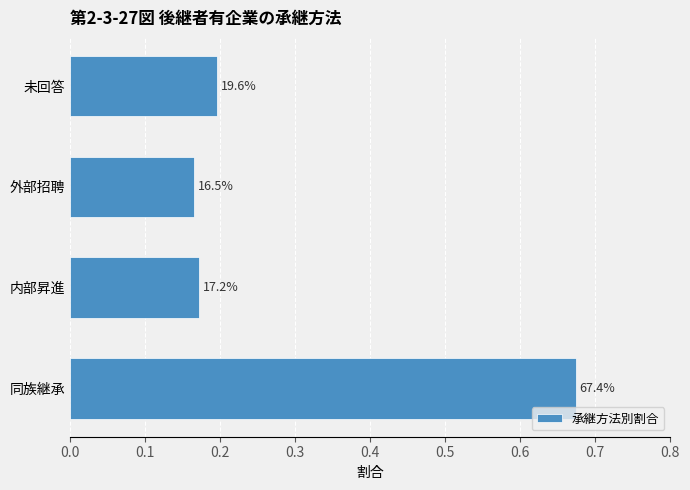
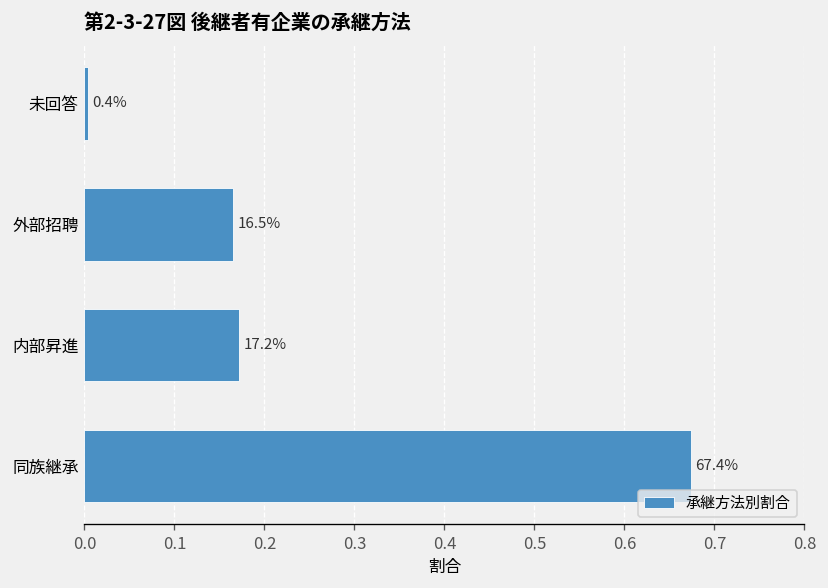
未回答: 19.6% -> 0.4%
